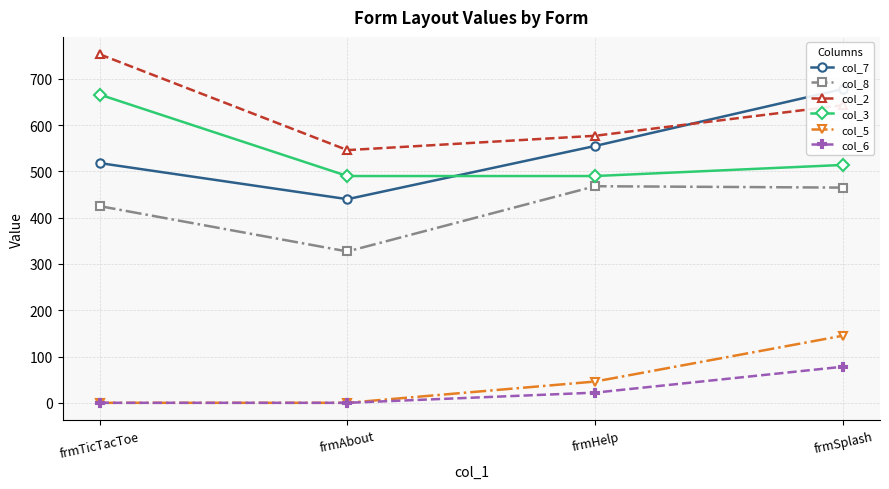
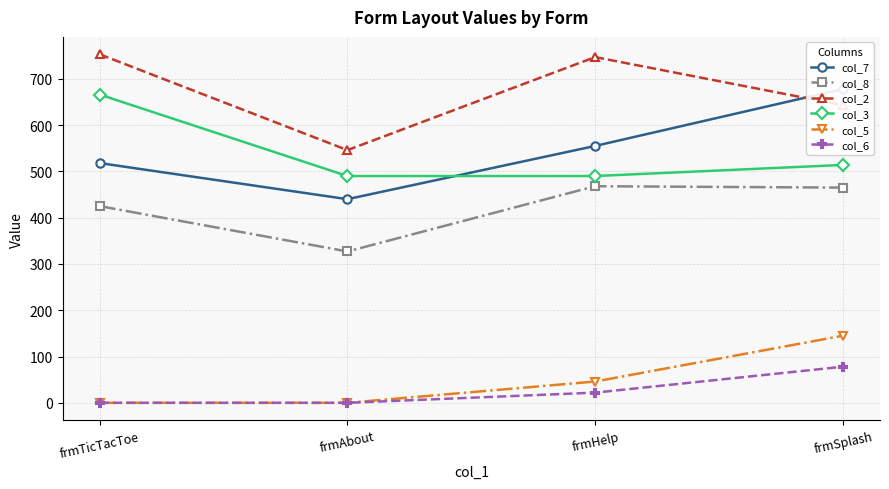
col_2, frmHelp: 580 -> 750
